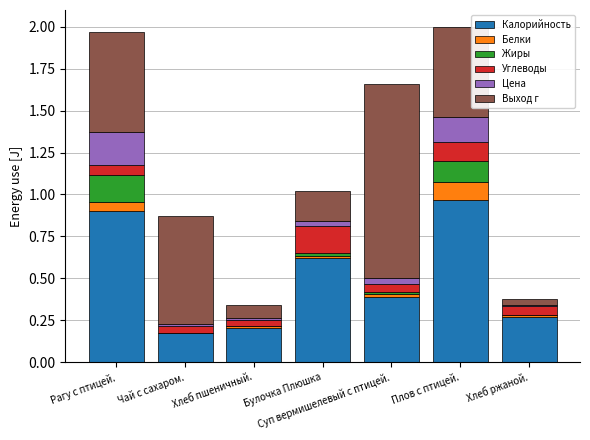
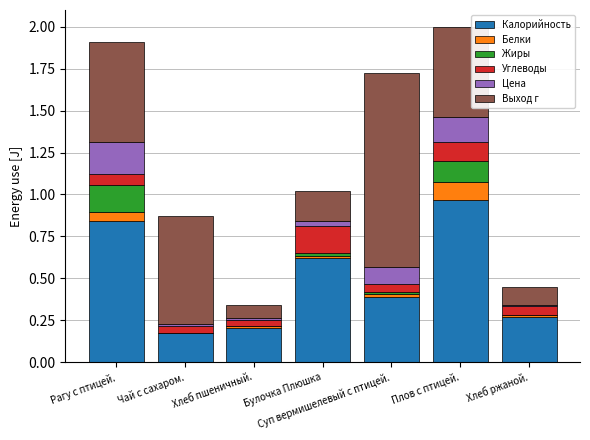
Калорийность, Рагу с птицей.: 0.90 -> 0.84
Цена, Суп вермишелевый с птицей.: 0.04 -> 0.10
Выход г, Хлеб ржаной.: 0.03 -> 0.10
